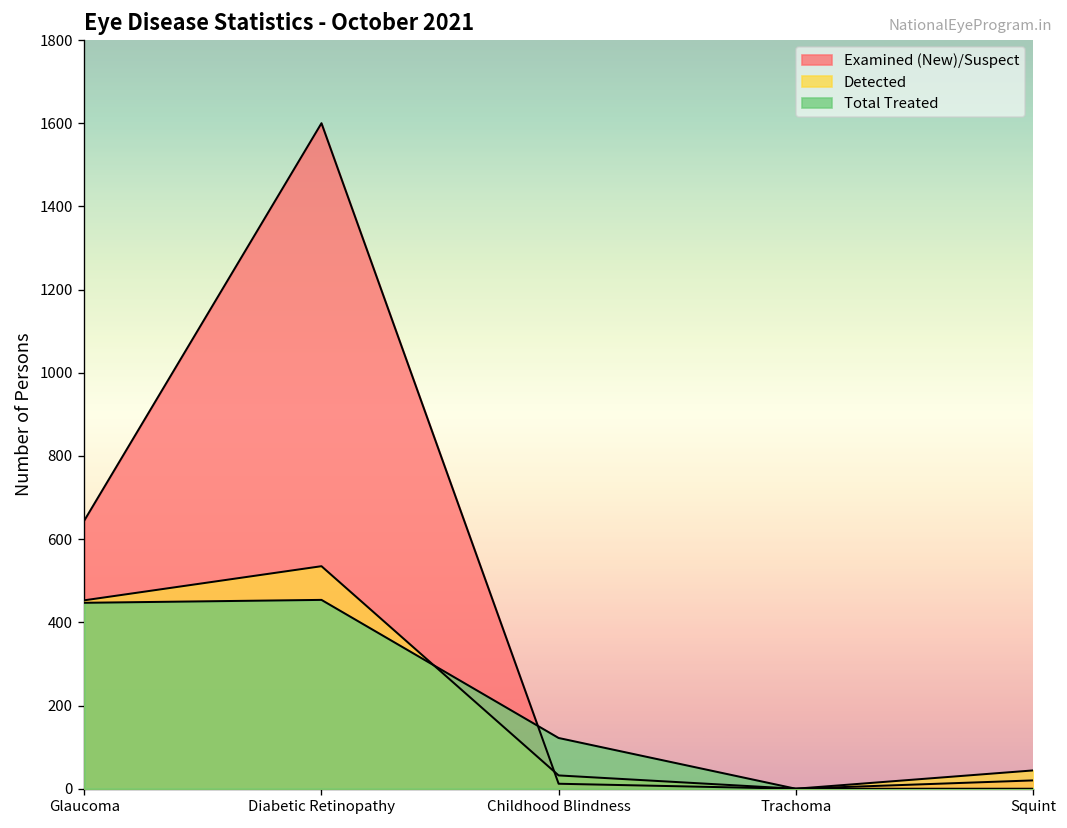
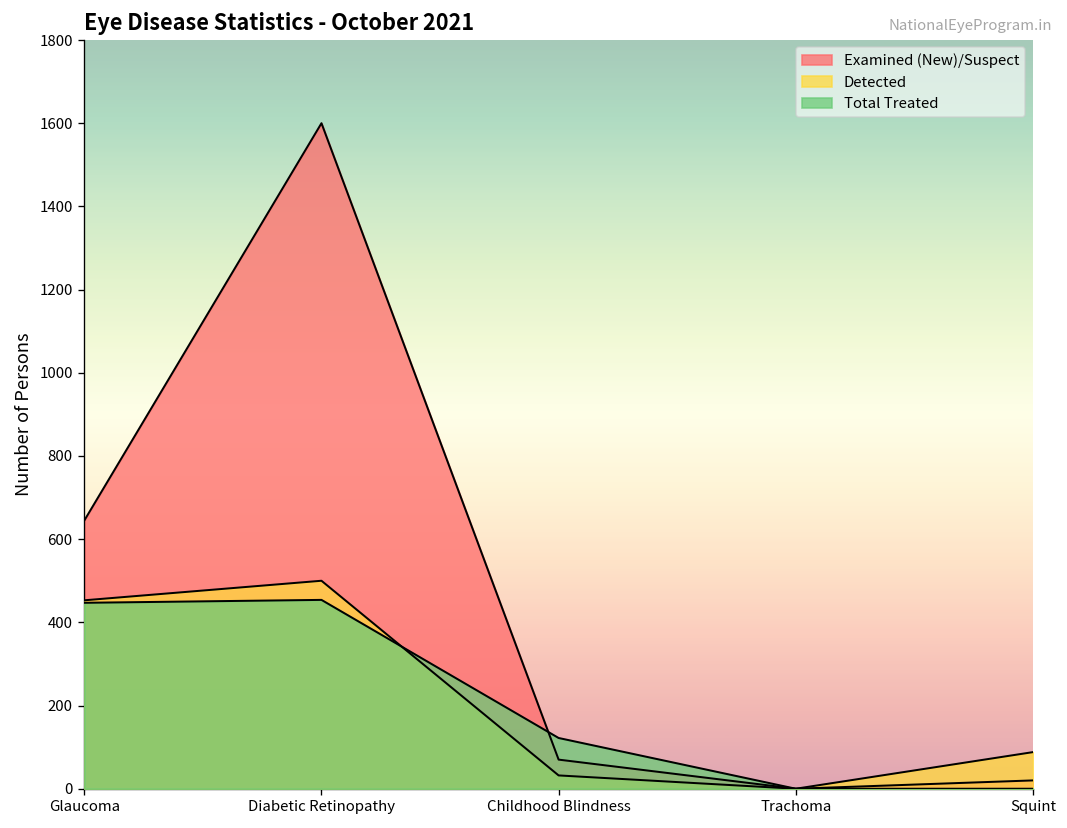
Detected, Diabetic Retinopathy: 540 -> 500
Examined (New)/Suspect, Childhood Blindness: 10 -> 70
Detected, Squint: 40 -> 90
